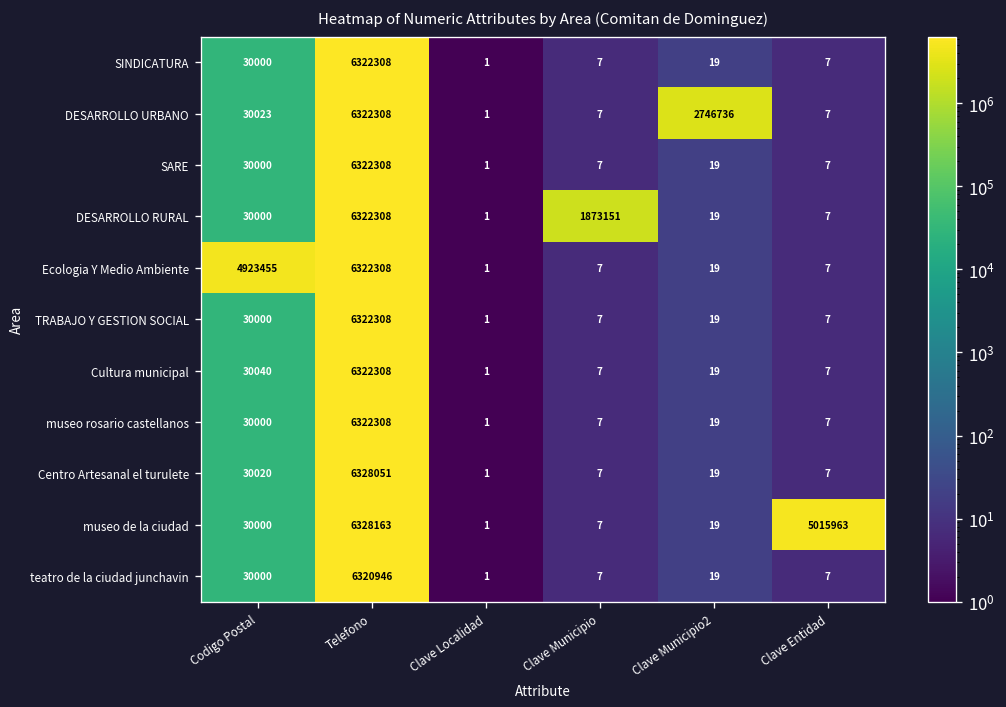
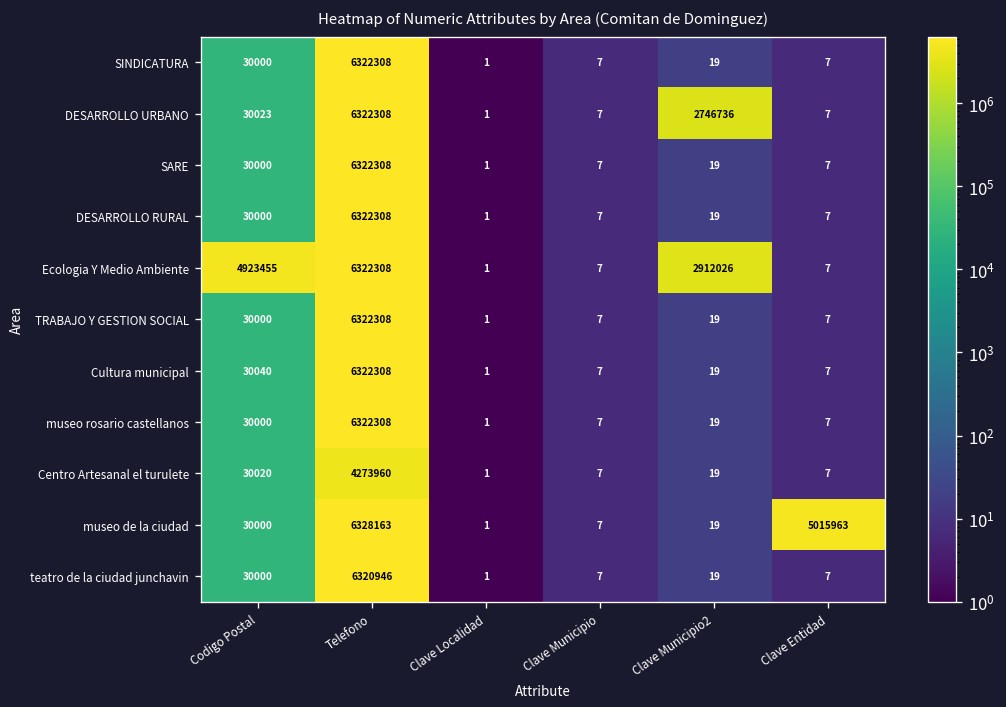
DESARROLLO RURAL, Clave Municipio: 1873151 -> 7
Ecologia Y Medio Ambiente, Clave Municipio2: 19 -> 2912026
Centro Artesanal el turulete, Telefono: 6328051 -> 4273960
